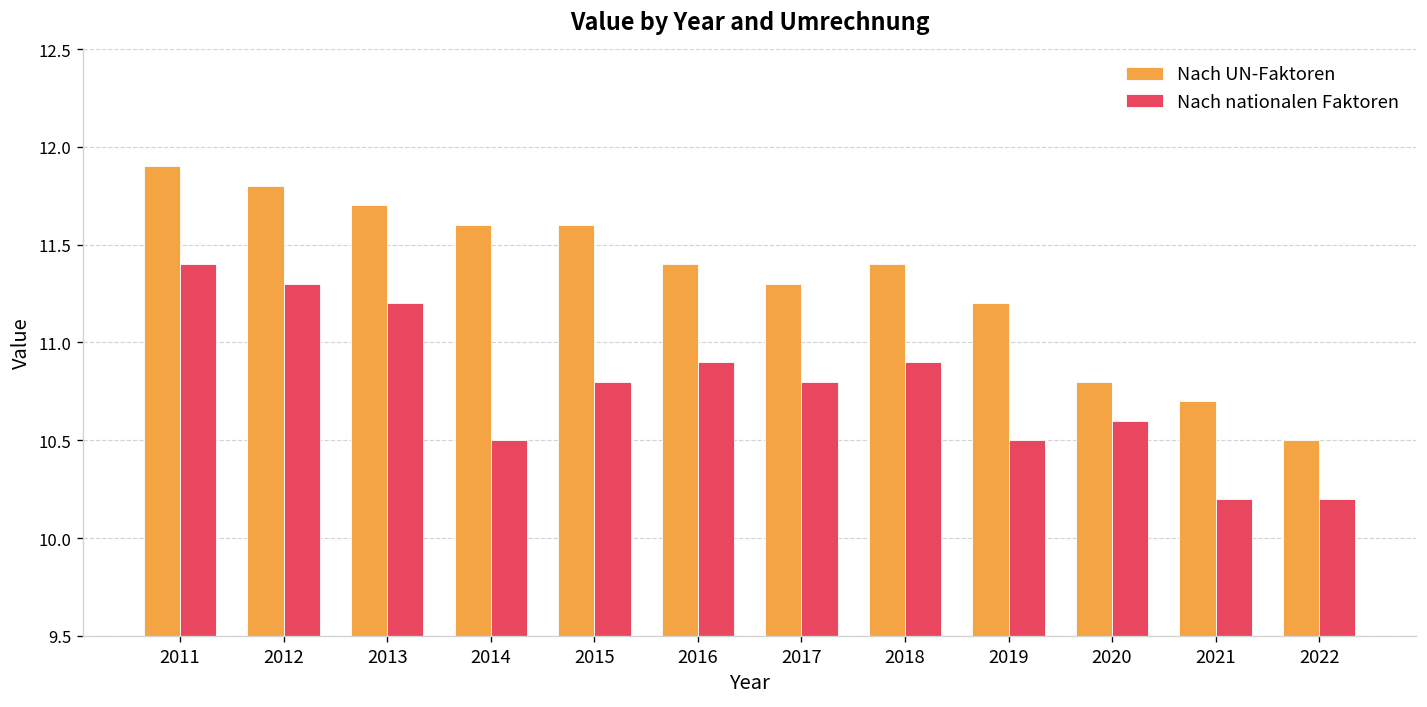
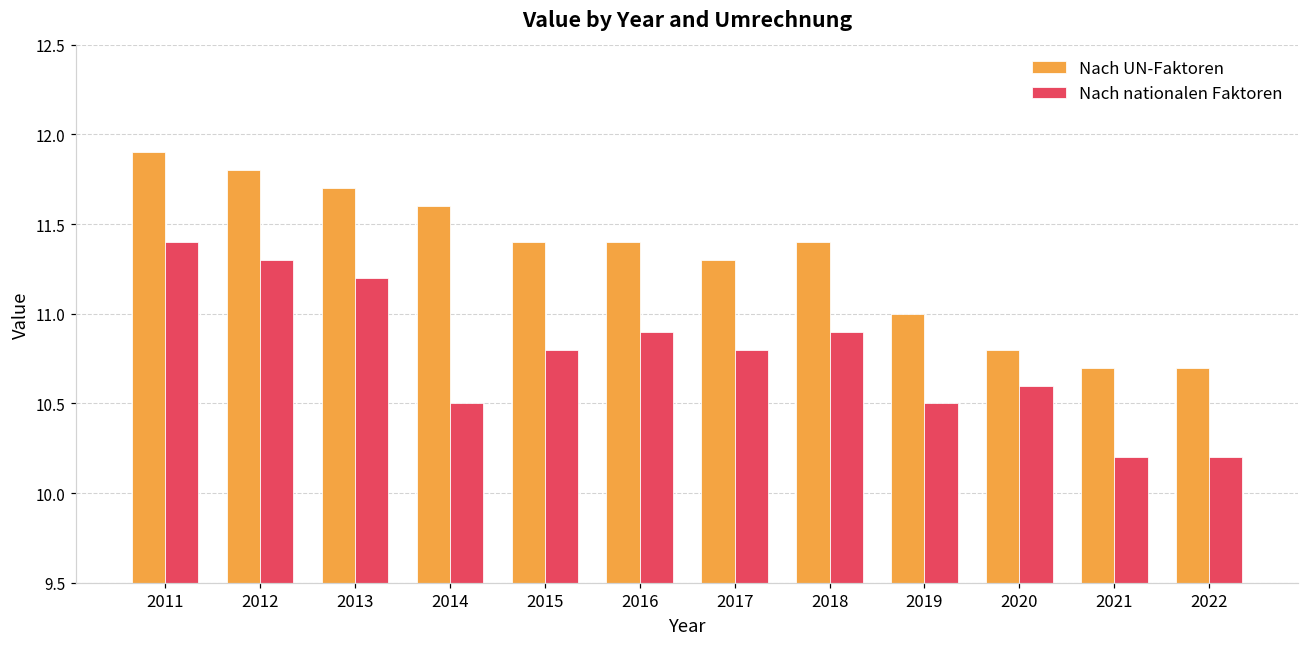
Nach UN-Faktoren, 2015: 11.6 -> 11.4
Nach UN-Faktoren, 2019: 11.2 -> 11.0
Nach UN-Faktoren, 2022: 10.5 -> 10.7
